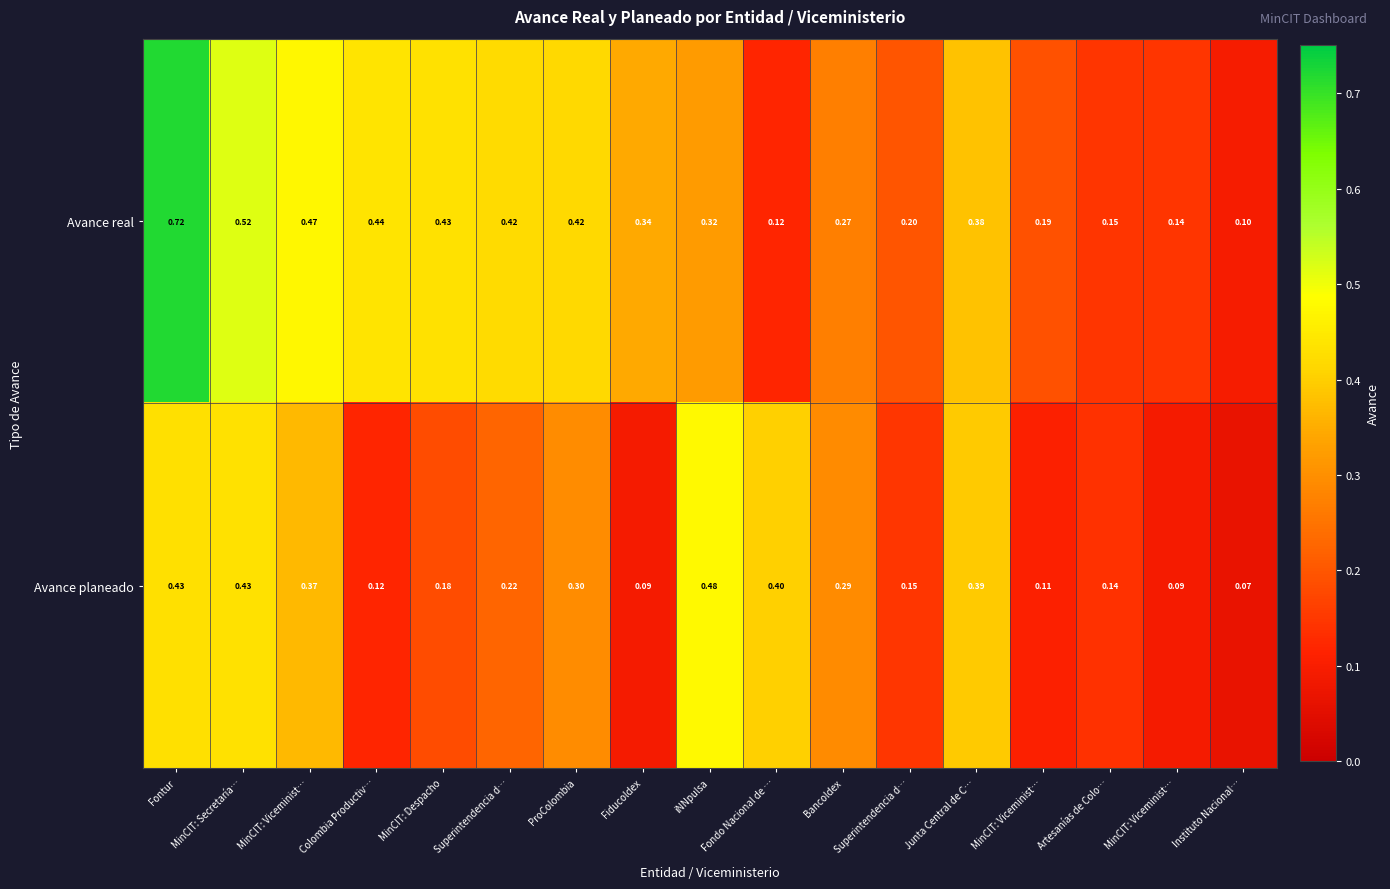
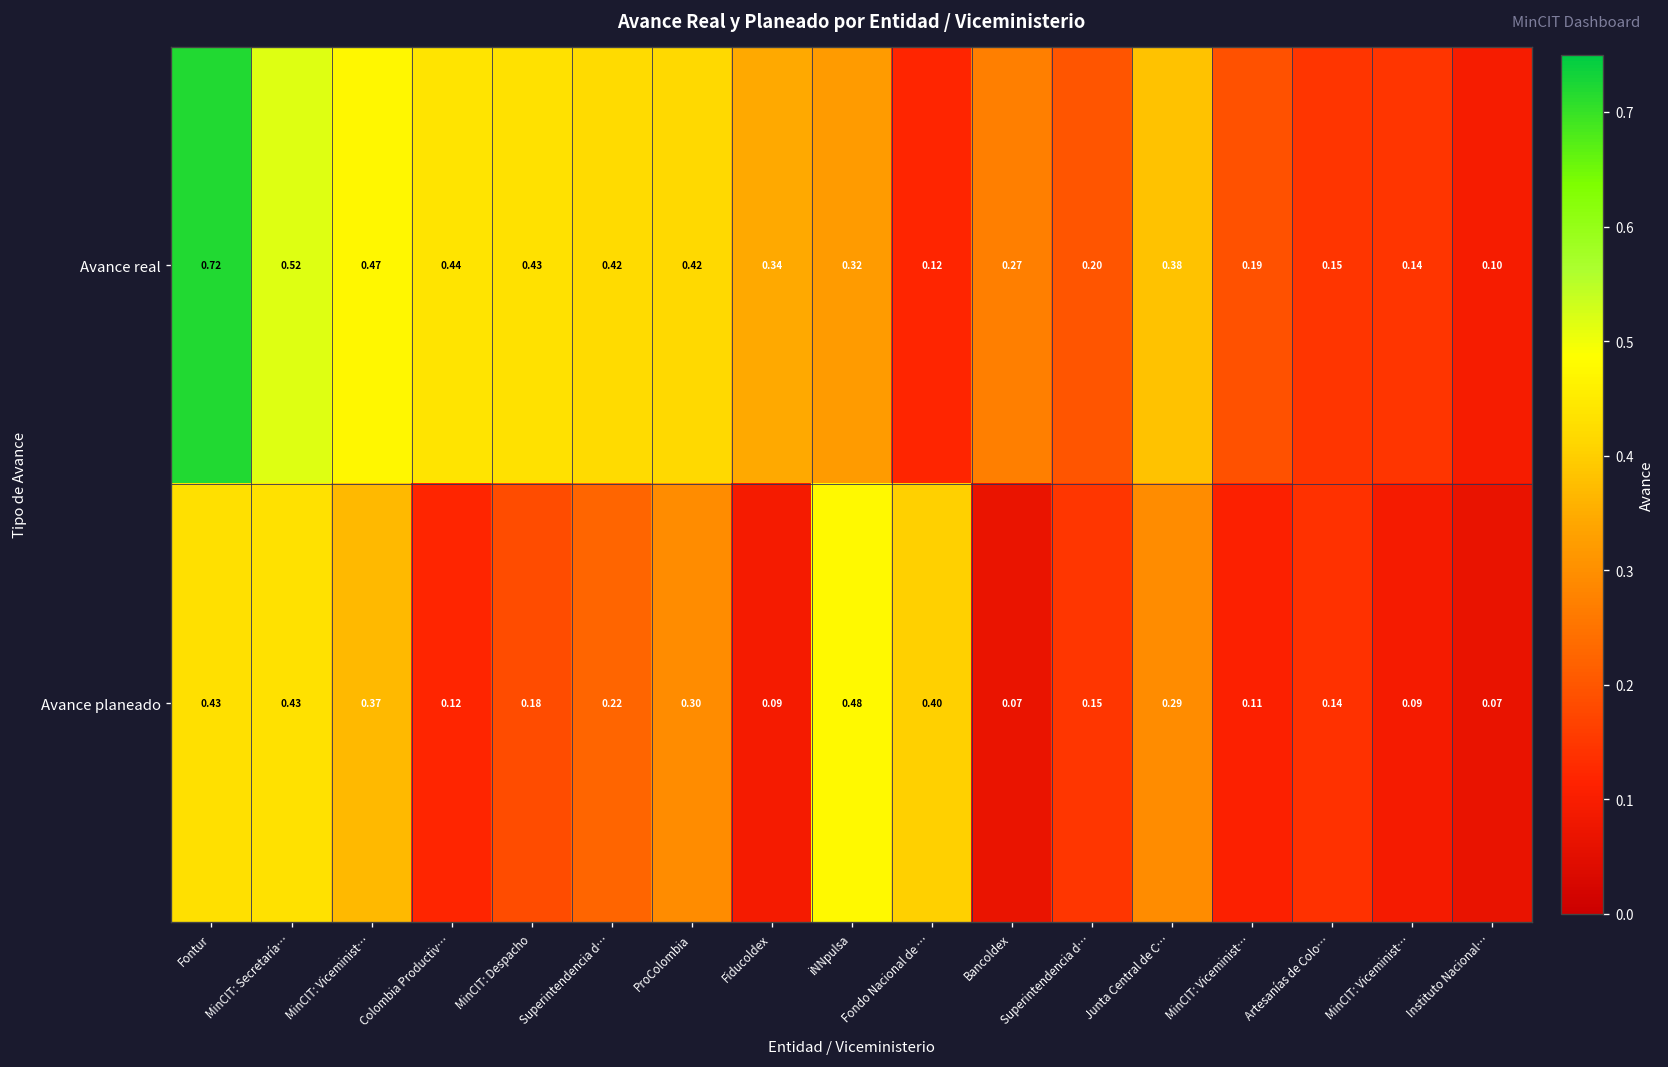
Avance planeado, Bancoldex: 0.29 -> 0.07
Avance planeado, Junta Central de C…: 0.39 -> 0.29
